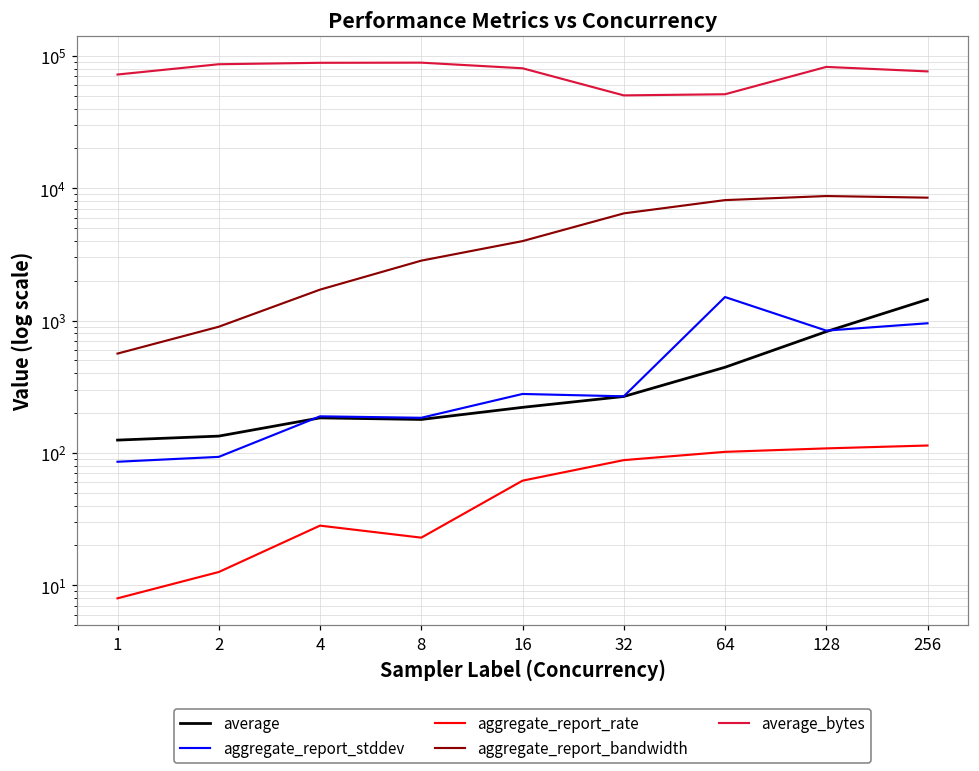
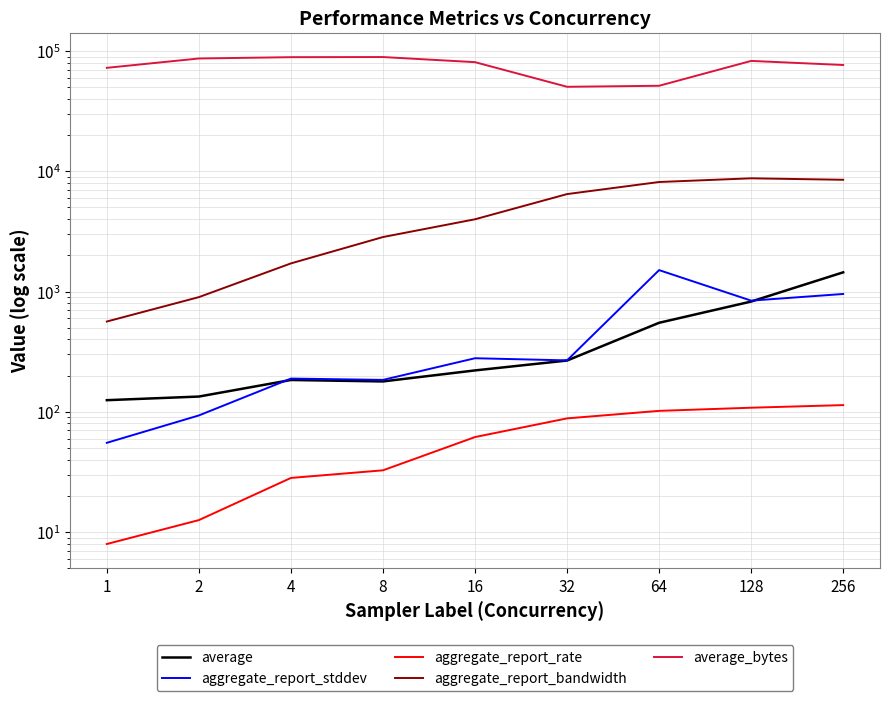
aggregate_report_stddev, 1: 90 -> 60
aggregate_report_rate, 8: 23 -> 33
average, 64: 440 -> 600
